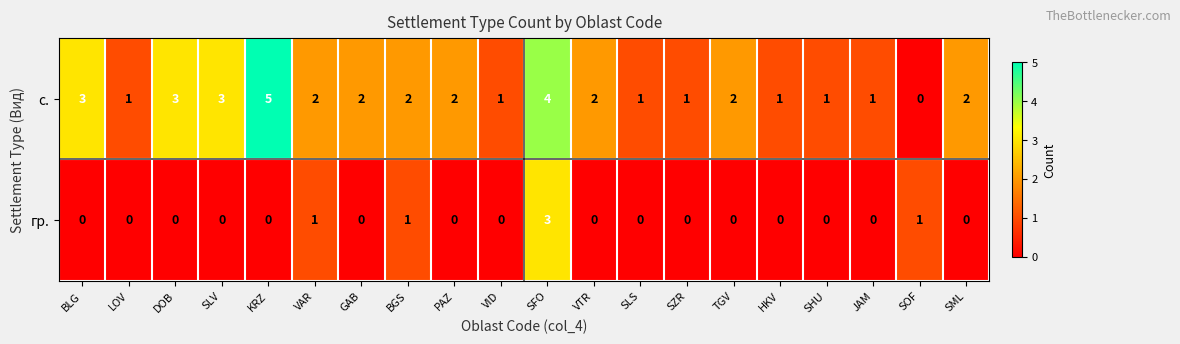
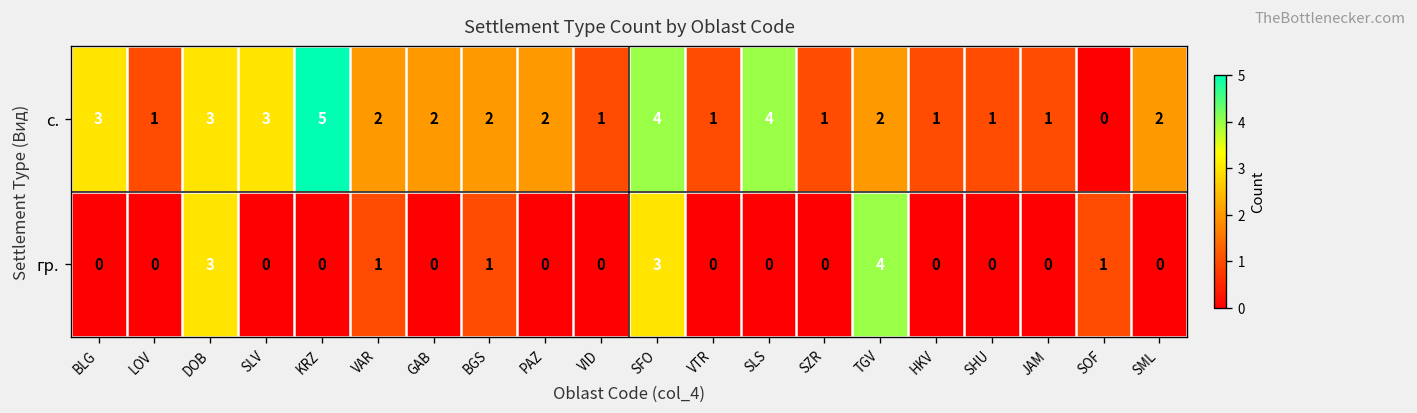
с., VTR: 2 -> 1
с., SLS: 1 -> 4
гр., DOB: 0 -> 3
гр., TGV: 0 -> 4
